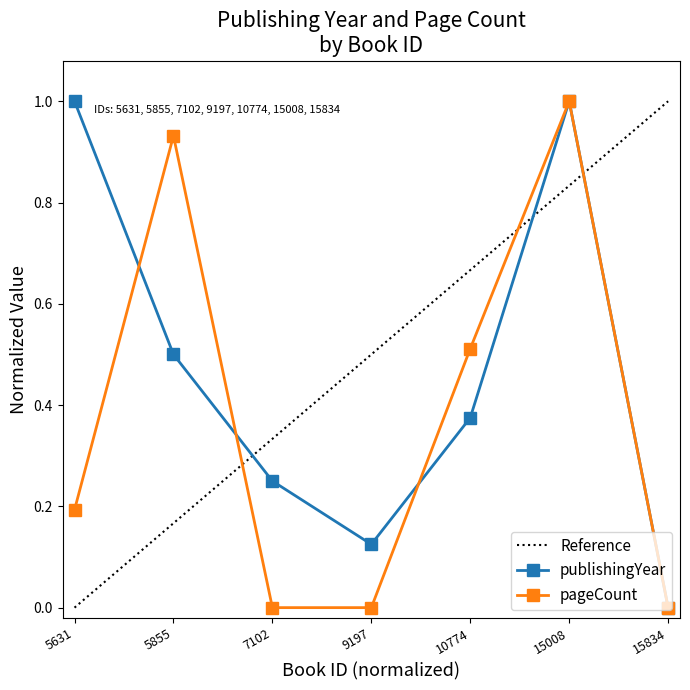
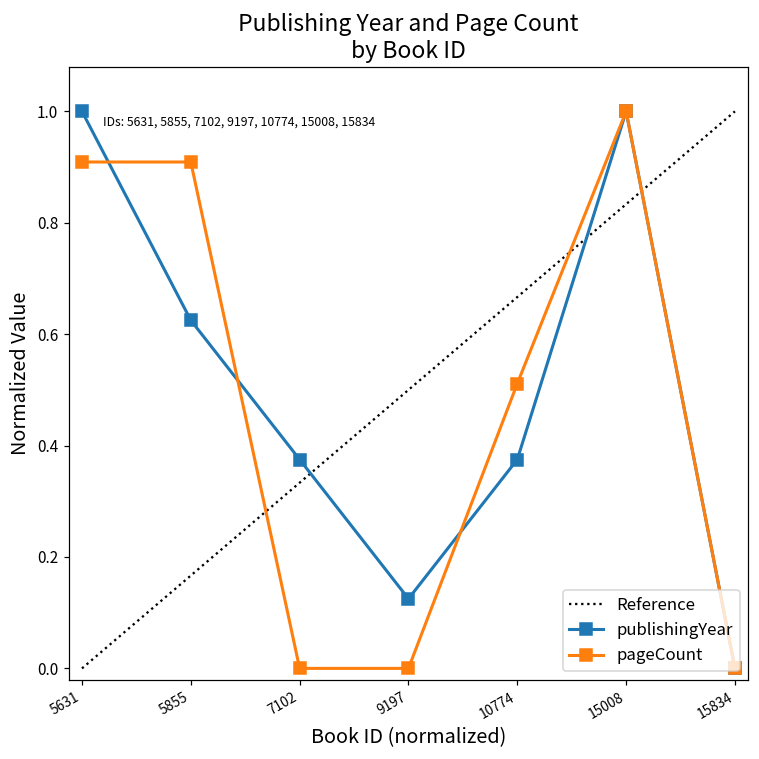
pageCount, 5631: 0.19 -> 0.91
publishingYear, 5855: 0.50 -> 0.63
pageCount, 5855: 0.93 -> 0.91
publishingYear, 7102: 0.25 -> 0.38
